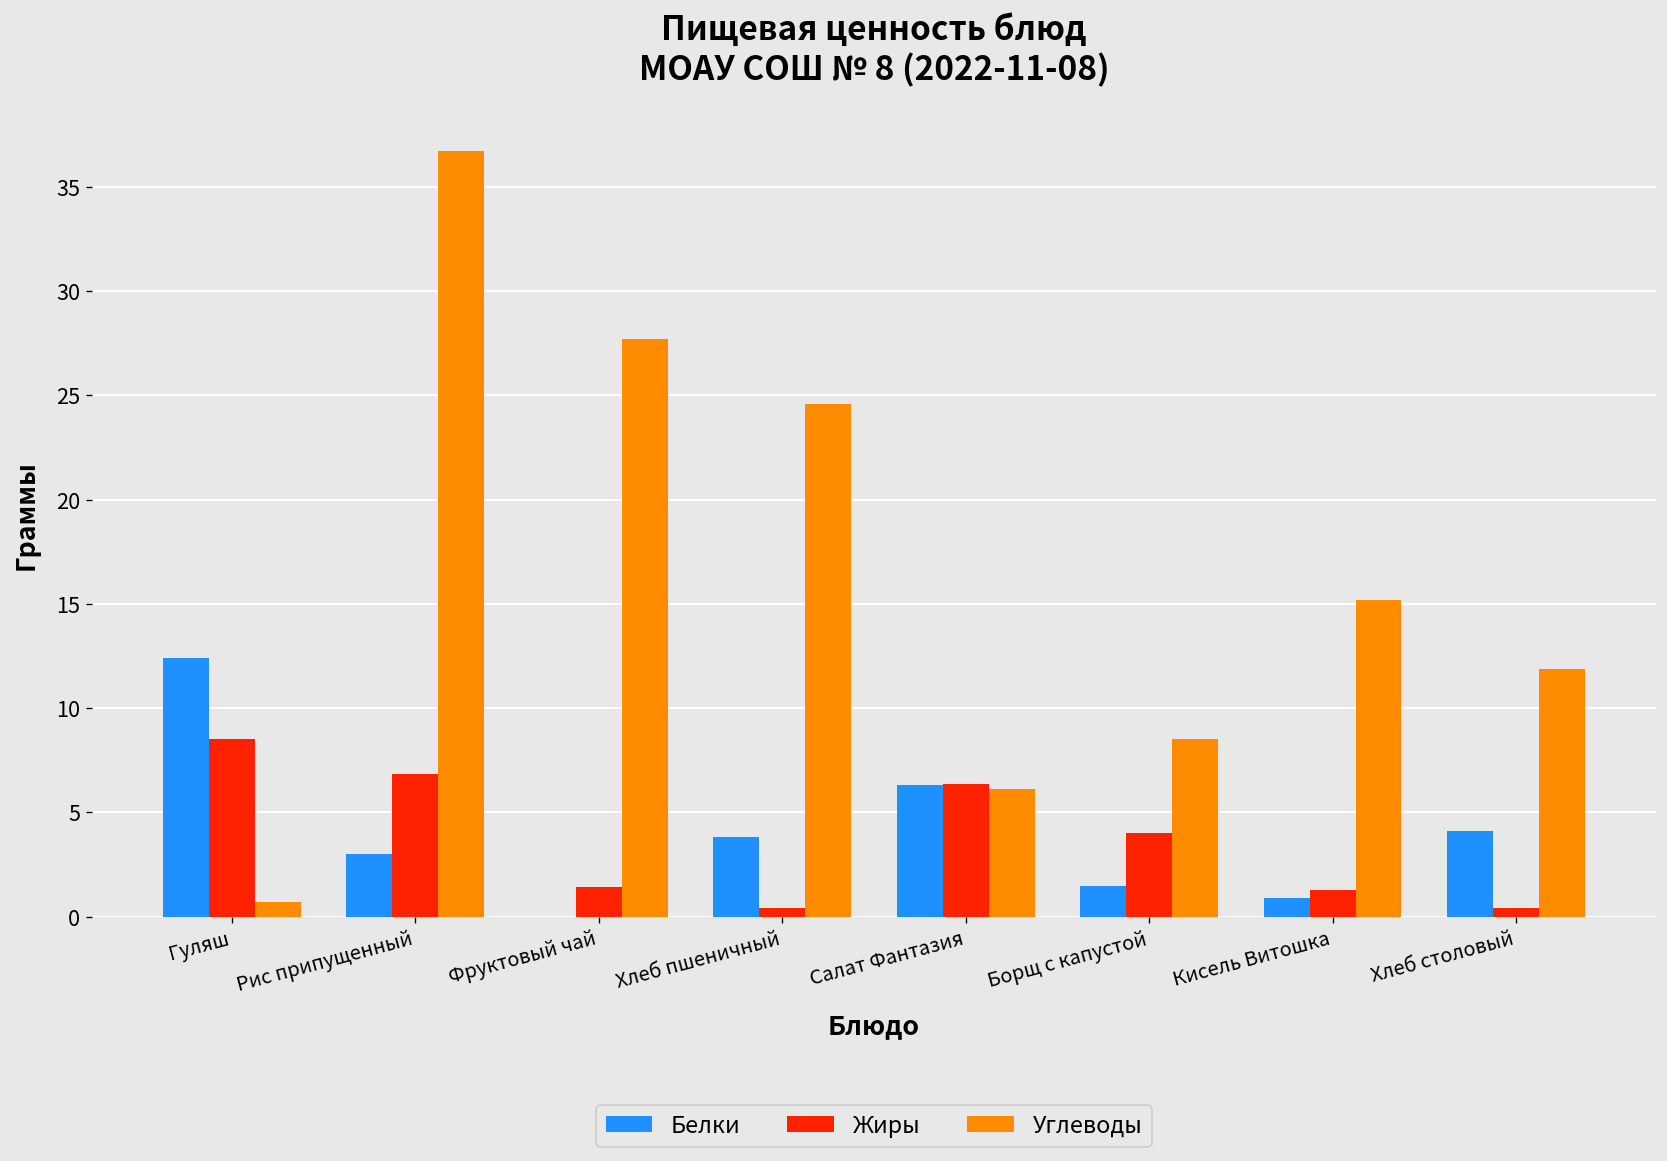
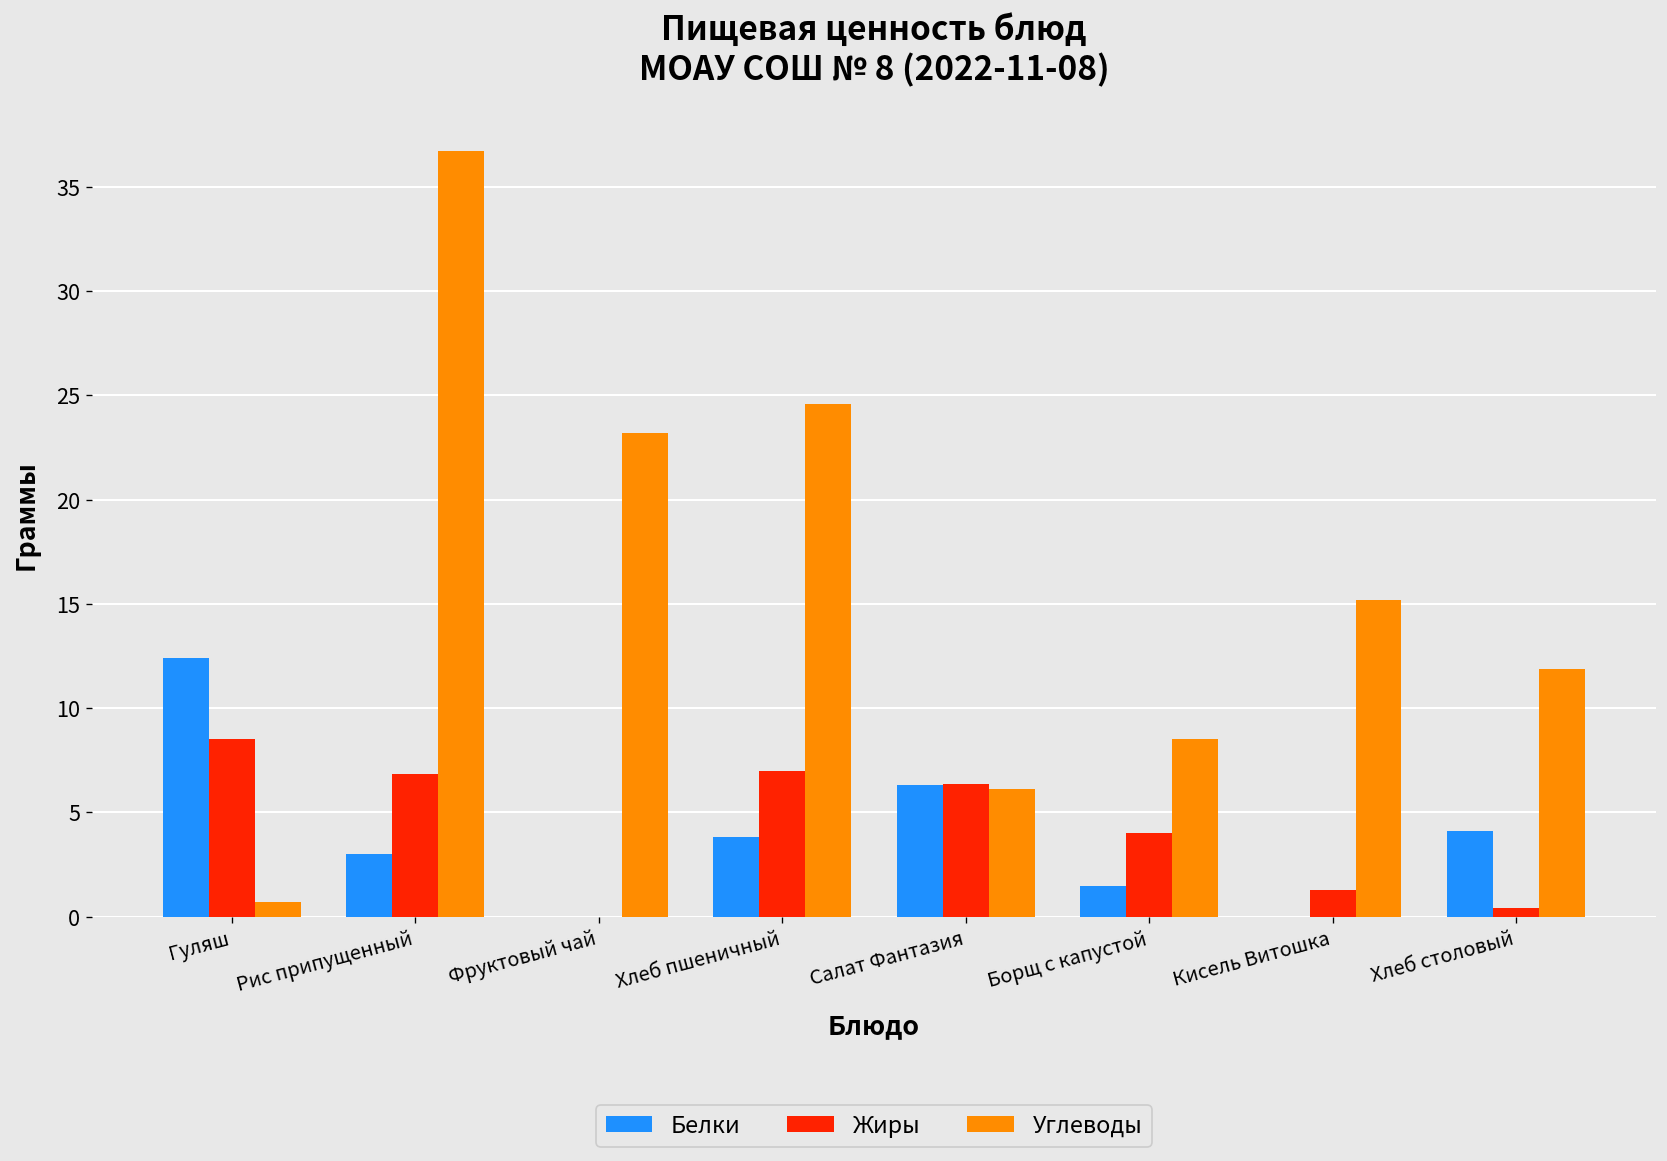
Жиры, Фруктовый чай: 1.4 -> 0.0
Углеводы, Фруктовый чай: 27.7 -> 23.2
Жиры, Хлеб пшеничный: 0.4 -> 7.0
Белки, Кисель Витошка: 0.9 -> 0.0
